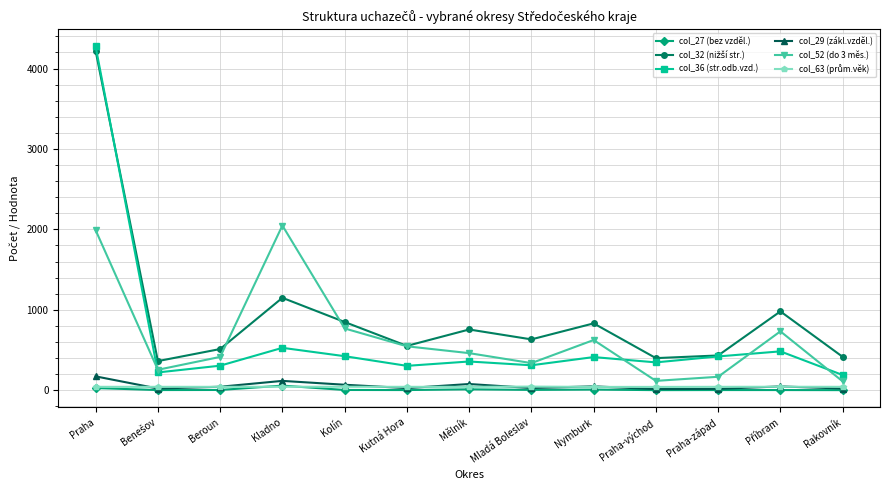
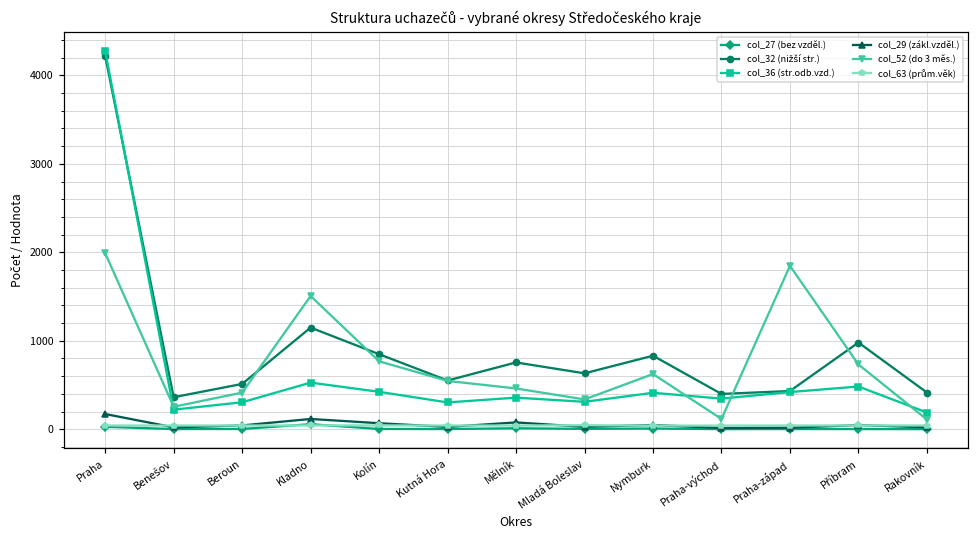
col_52 (do 3 měs.), Kladno: 2000 -> 1500
col_52 (do 3 měs.), Praha-západ: 200 -> 1800
